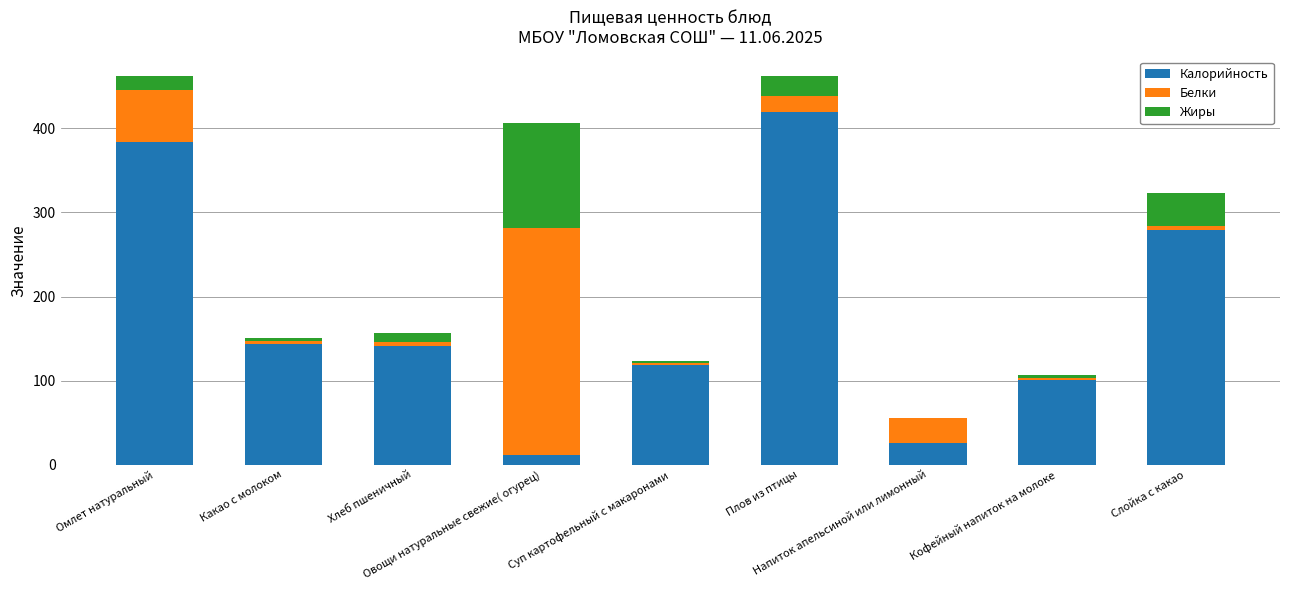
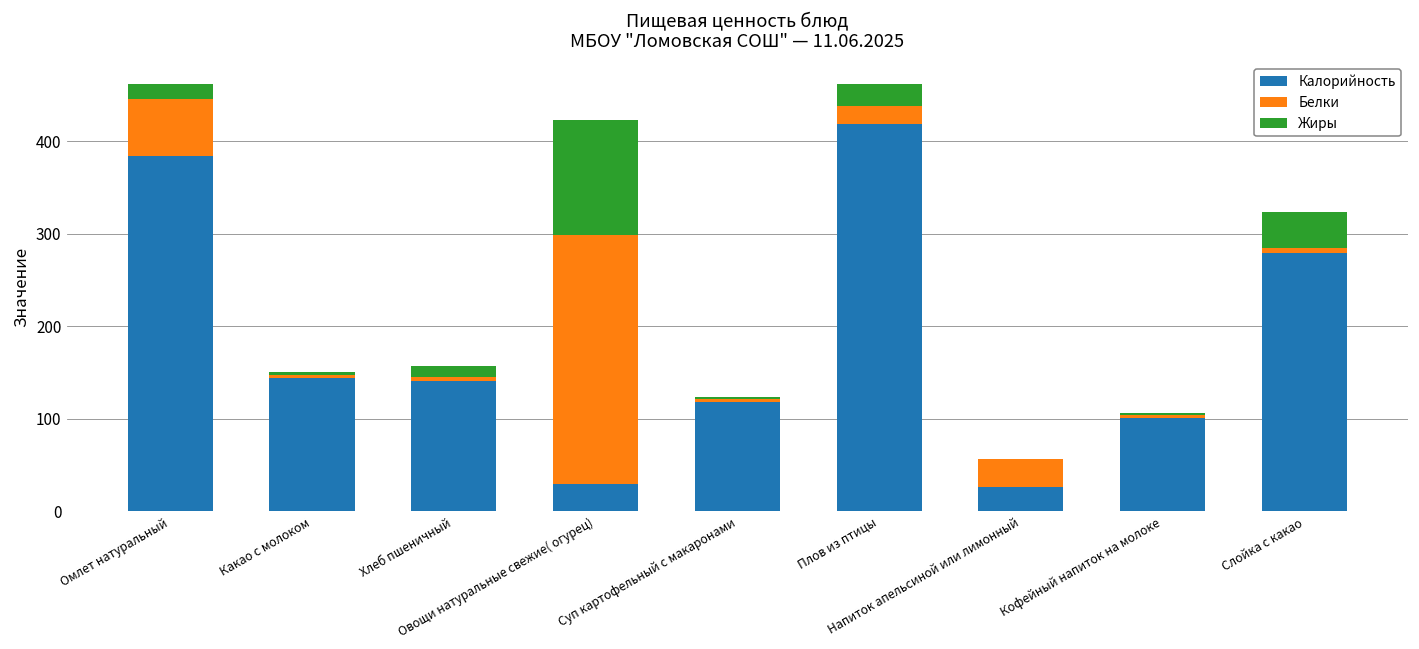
Калорийность, Овощи натуральные свежие( огурец): 10 -> 30
